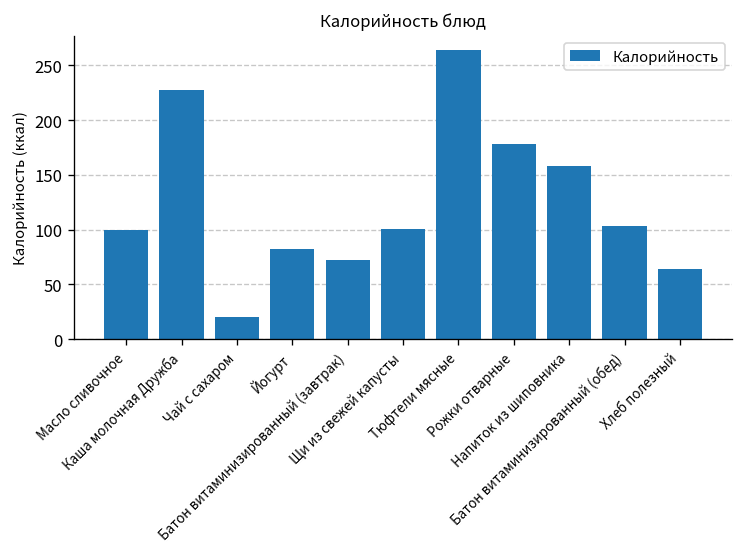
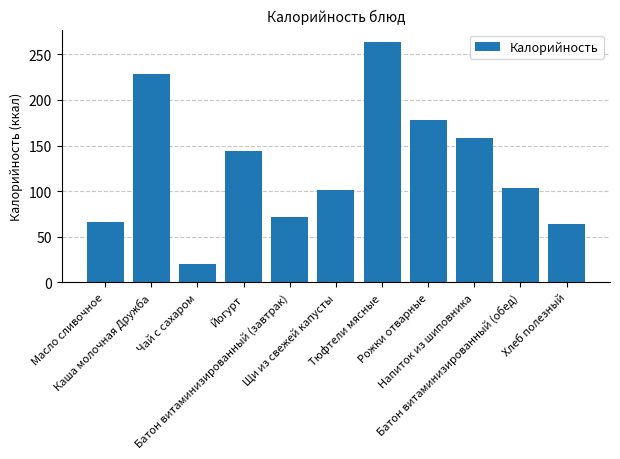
Масло сливочное: 100 -> 70
Йогурт: 80 -> 140
